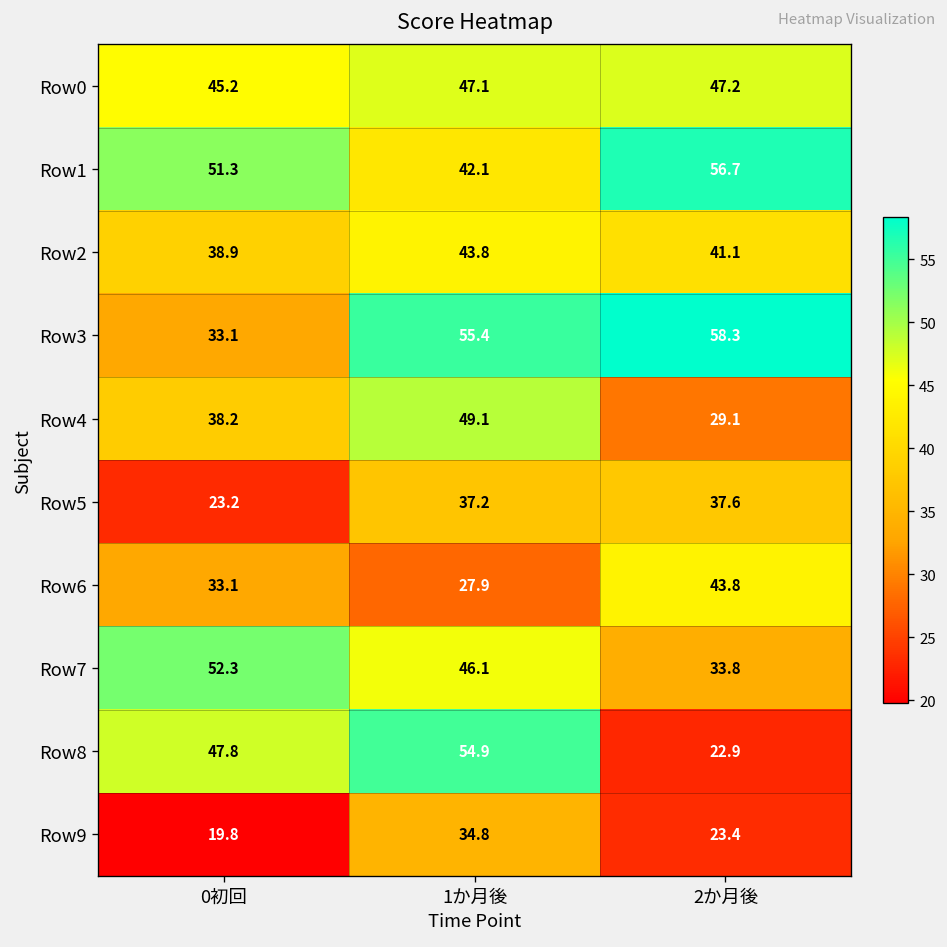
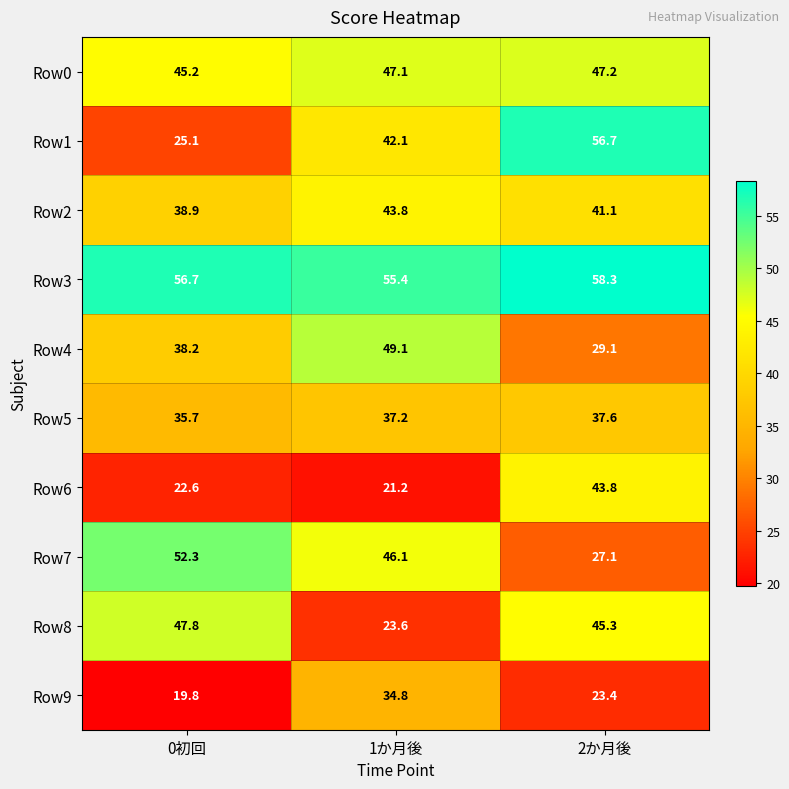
Row1, 0初回: 51.3 -> 25.1
Row3, 0初回: 33.1 -> 56.7
Row5, 0初回: 23.2 -> 35.7
Row6, 0初回: 33.1 -> 22.6
Row6, 1か月後: 27.9 -> 21.2
Row7, 2か月後: 33.8 -> 27.1
Row8, 1か月後: 54.9 -> 23.6
Row8, 2か月後: 22.9 -> 45.3
